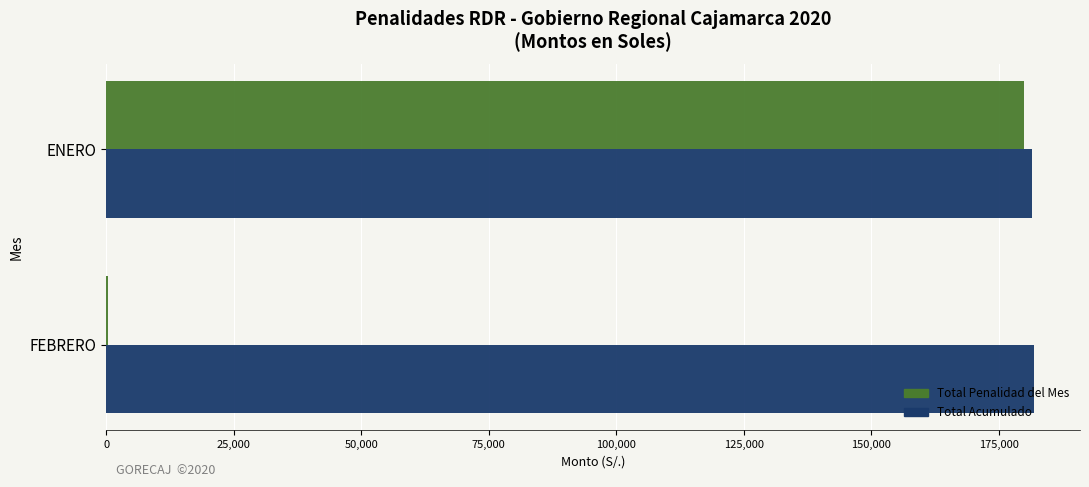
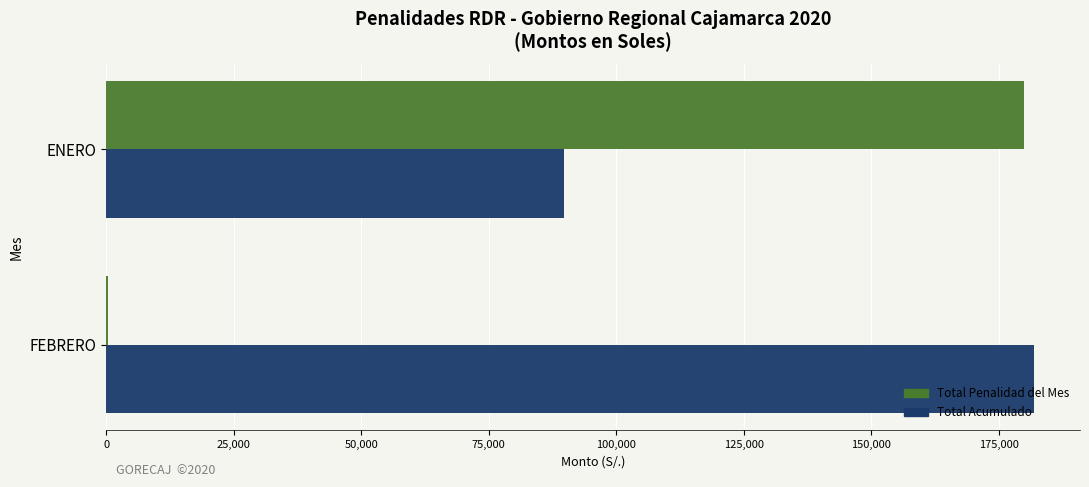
Total Acumulado, ENERO: 181,000 -> 90,000
